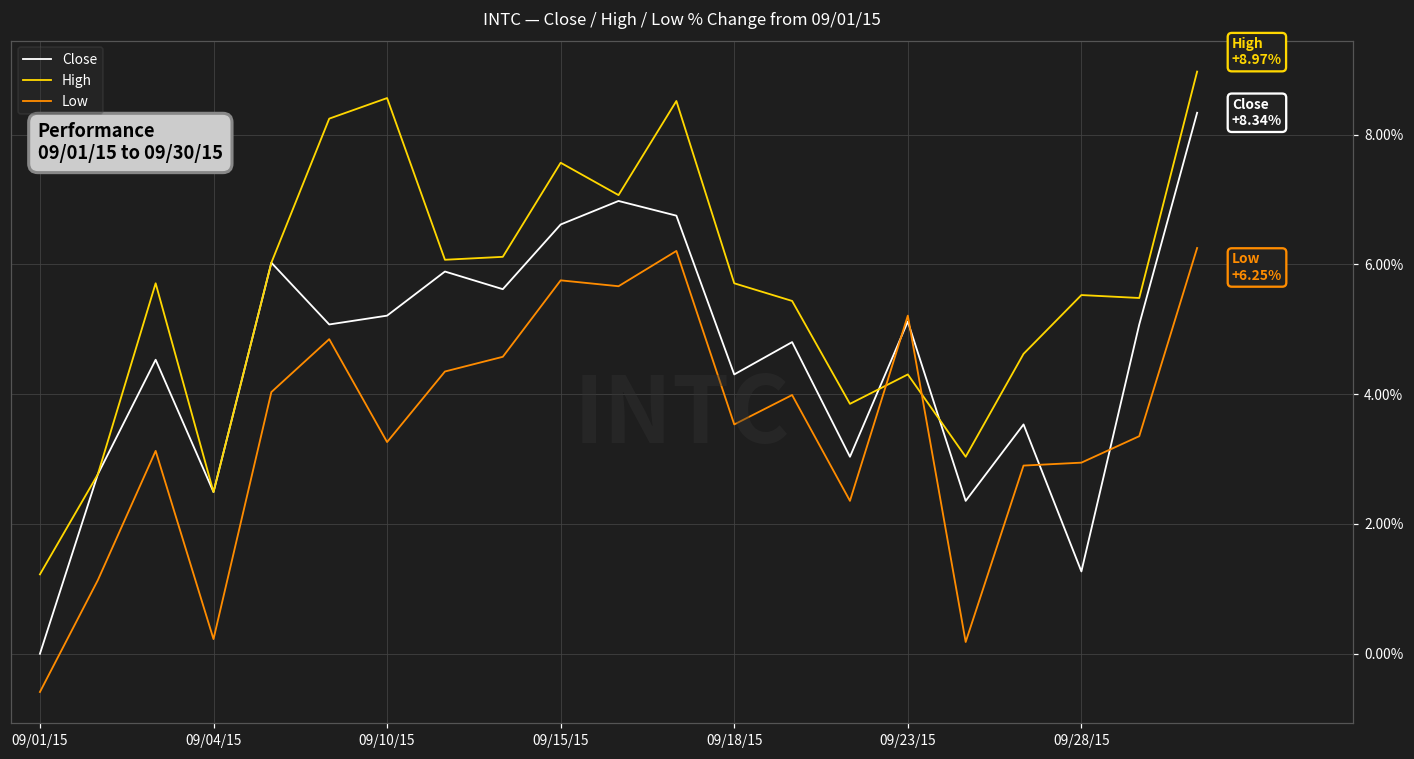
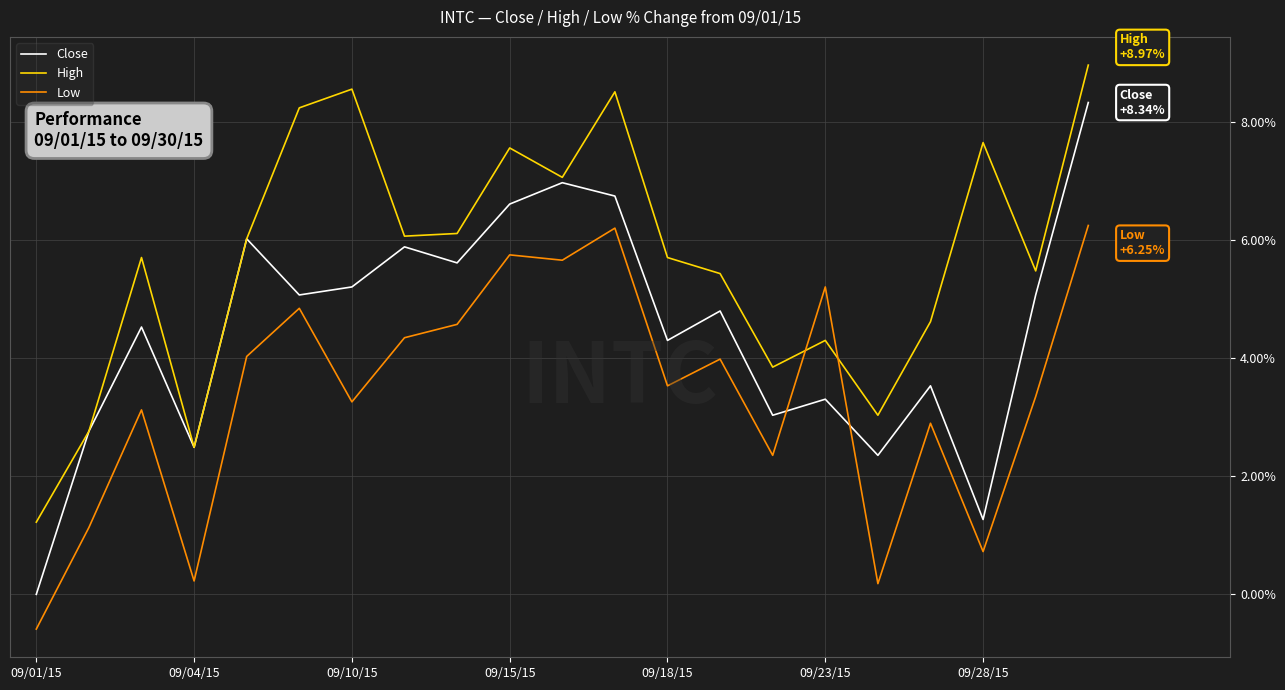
Close, 09/23/15: 5.1% -> 3.3%
High, 09/28/15: 5.5% -> 7.7%
Low, 09/28/15: 2.9% -> 0.7%
